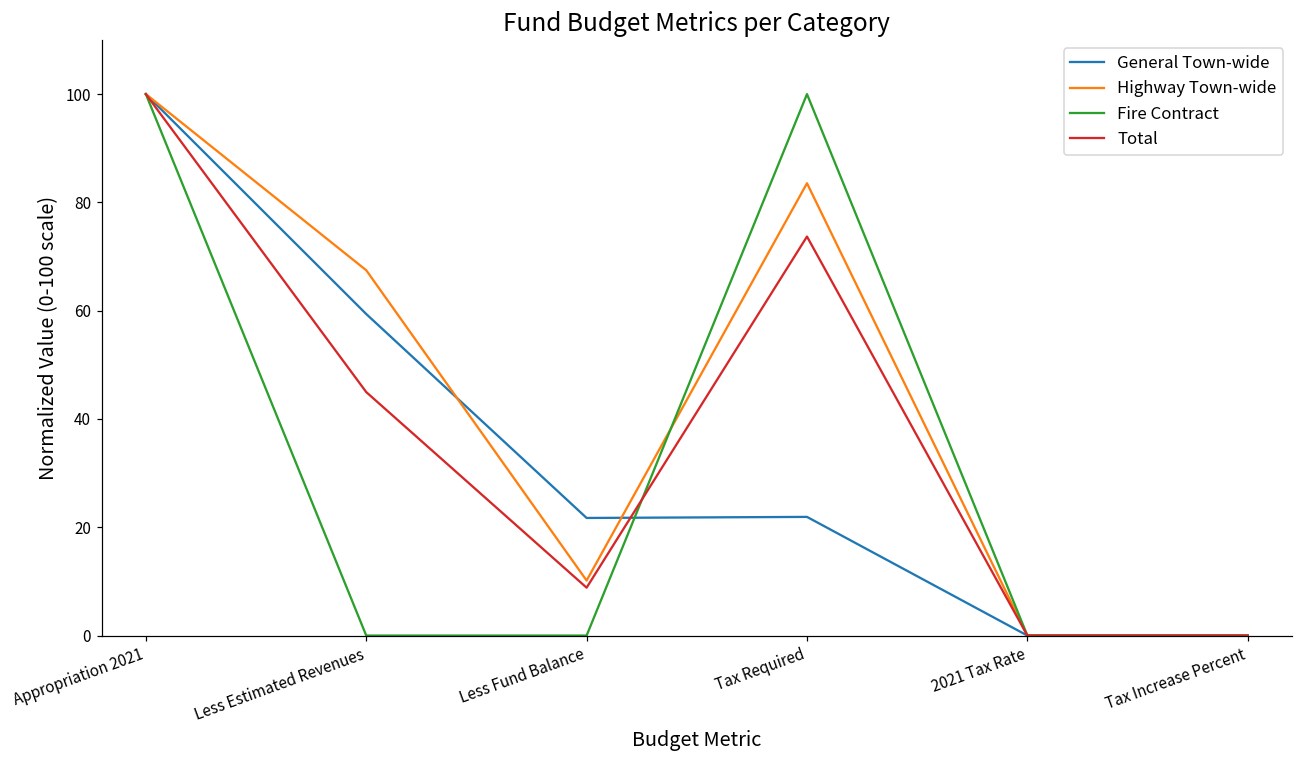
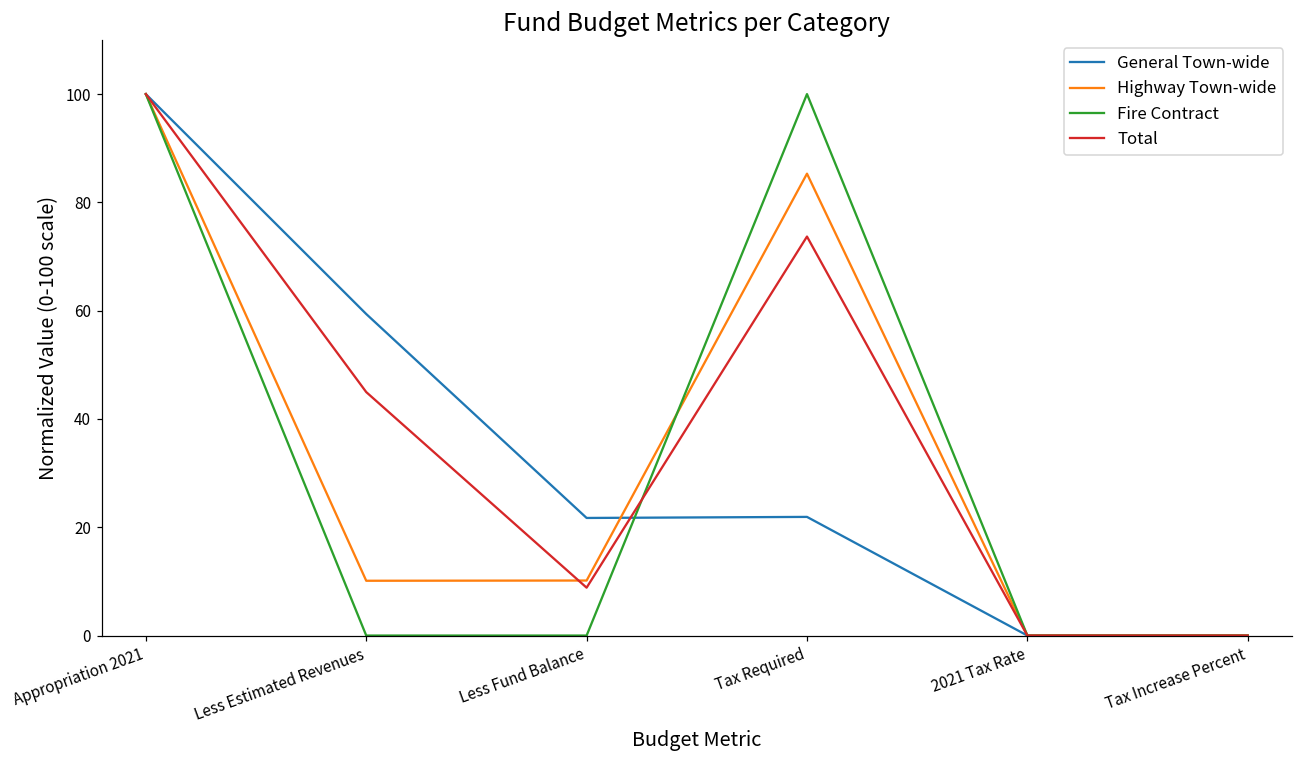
Highway Town-wide, Less Estimated Revenues: 67 -> 10
Highway Town-wide, Tax Required: 84 -> 85
